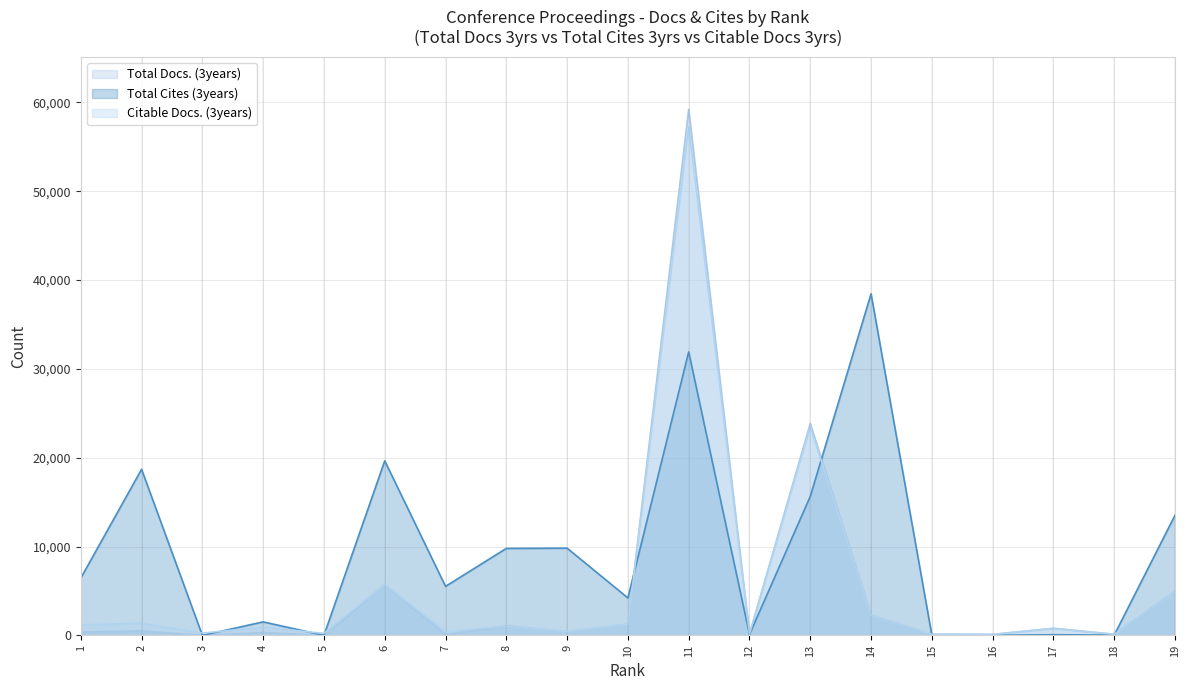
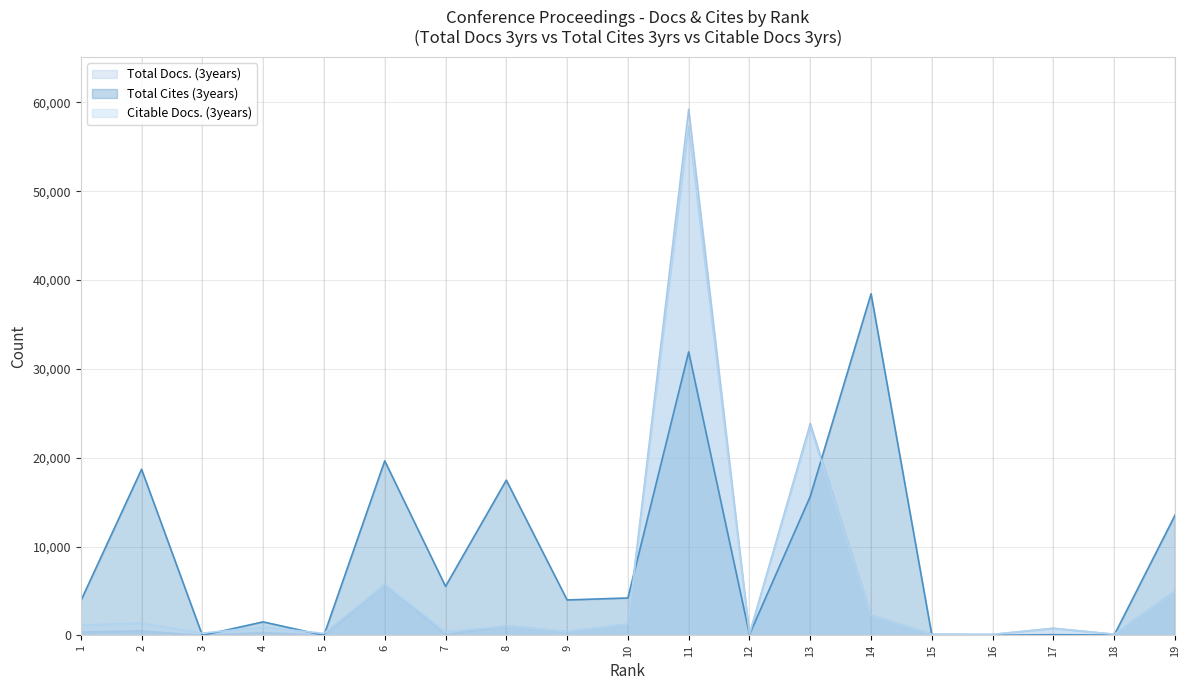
Total Cites (3years), 1: 6,000 -> 4,000
Total Cites (3years), 8: 10,000 -> 17,000
Total Cites (3years), 9: 10,000 -> 4,000
